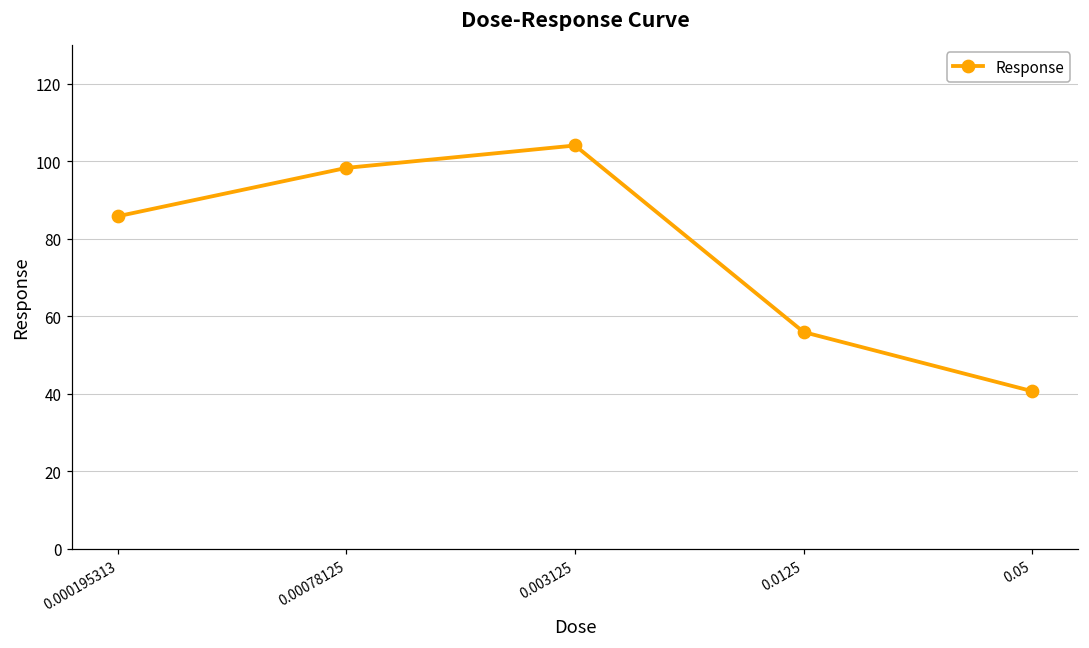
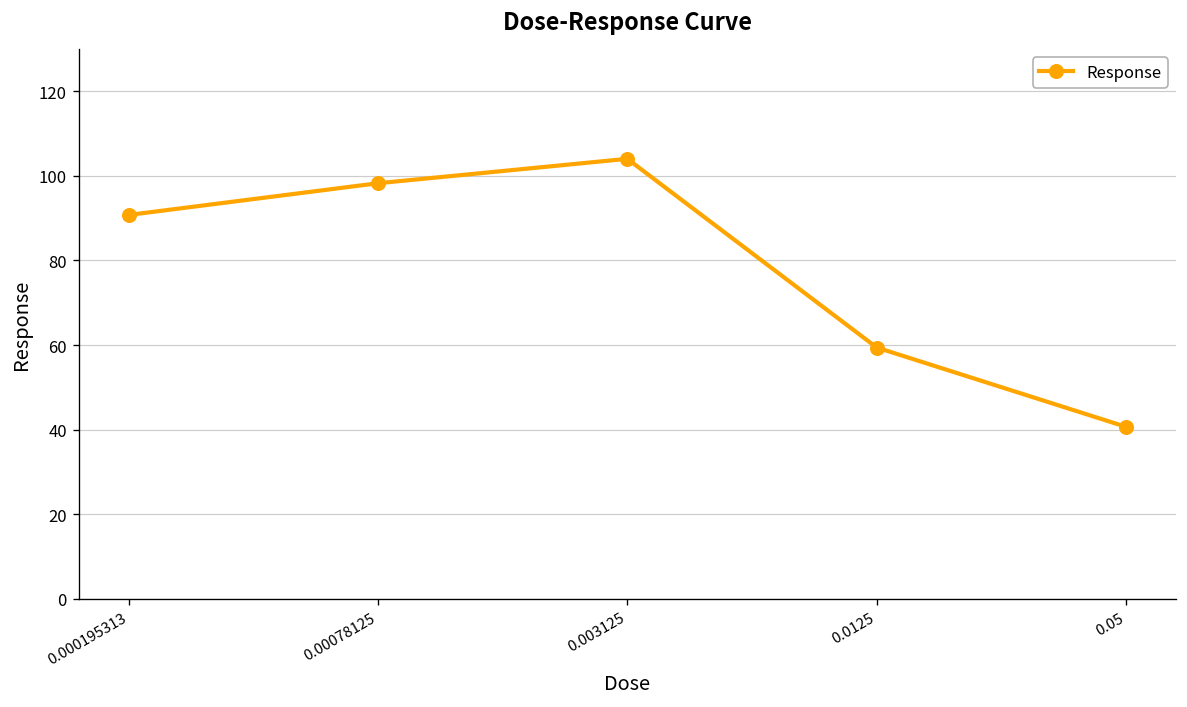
0.000195313: 86 -> 91
0.0125: 56 -> 59
